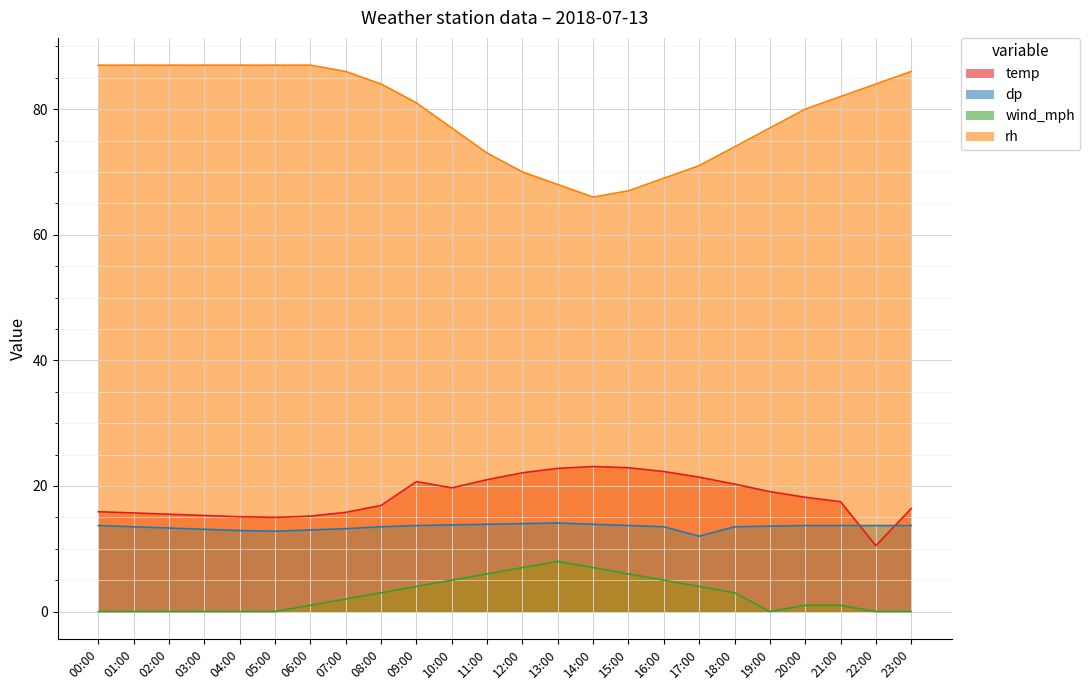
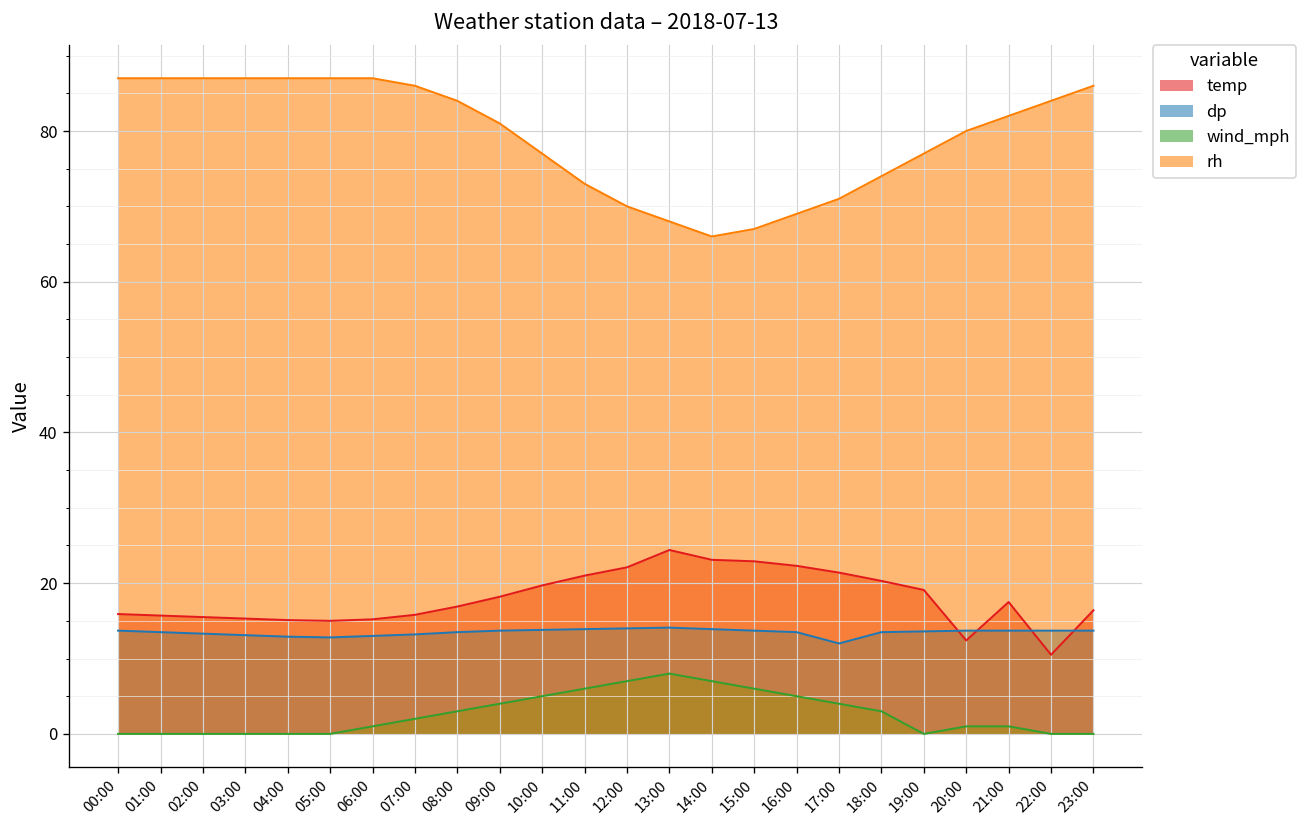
temp, 09:00: 21 -> 18
temp, 13:00: 23 -> 24
temp, 20:00: 18 -> 12
